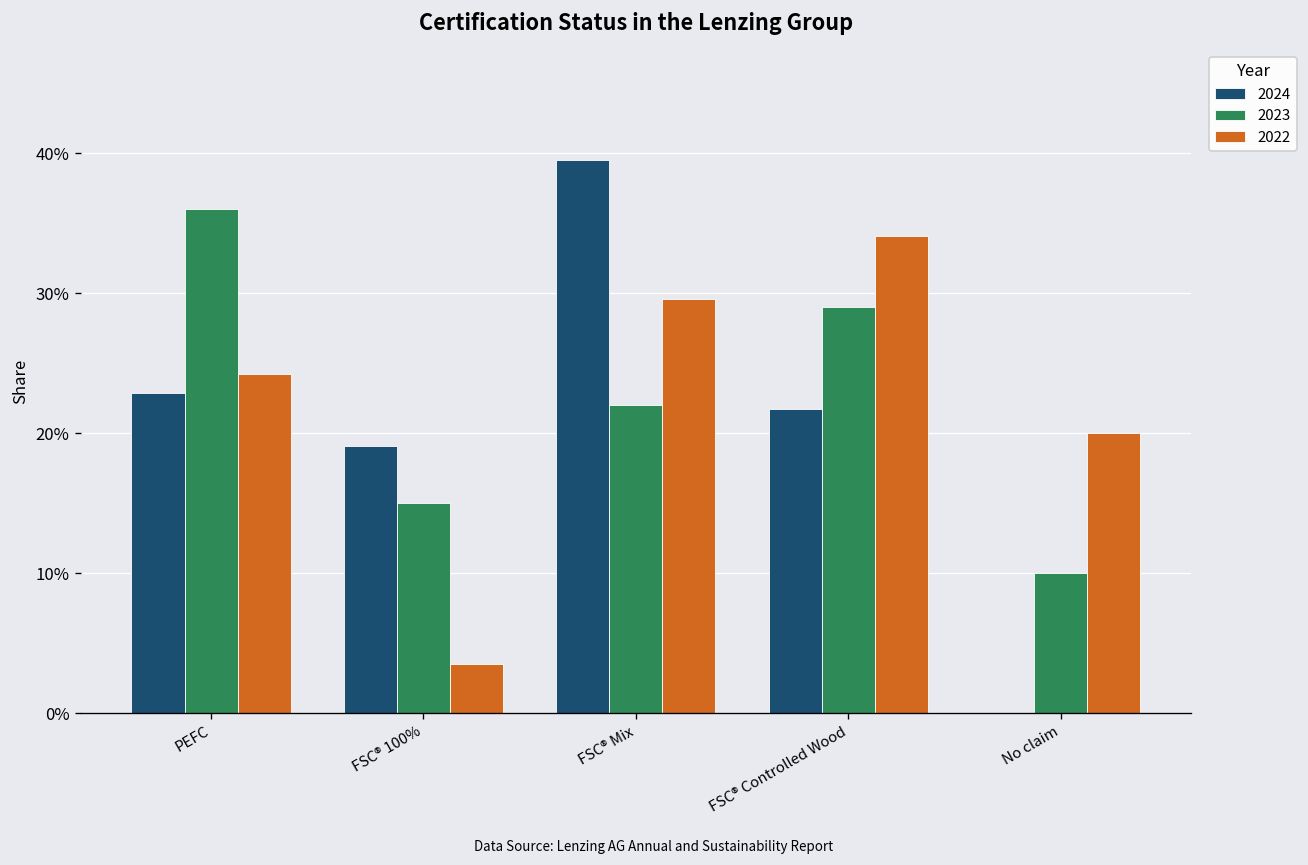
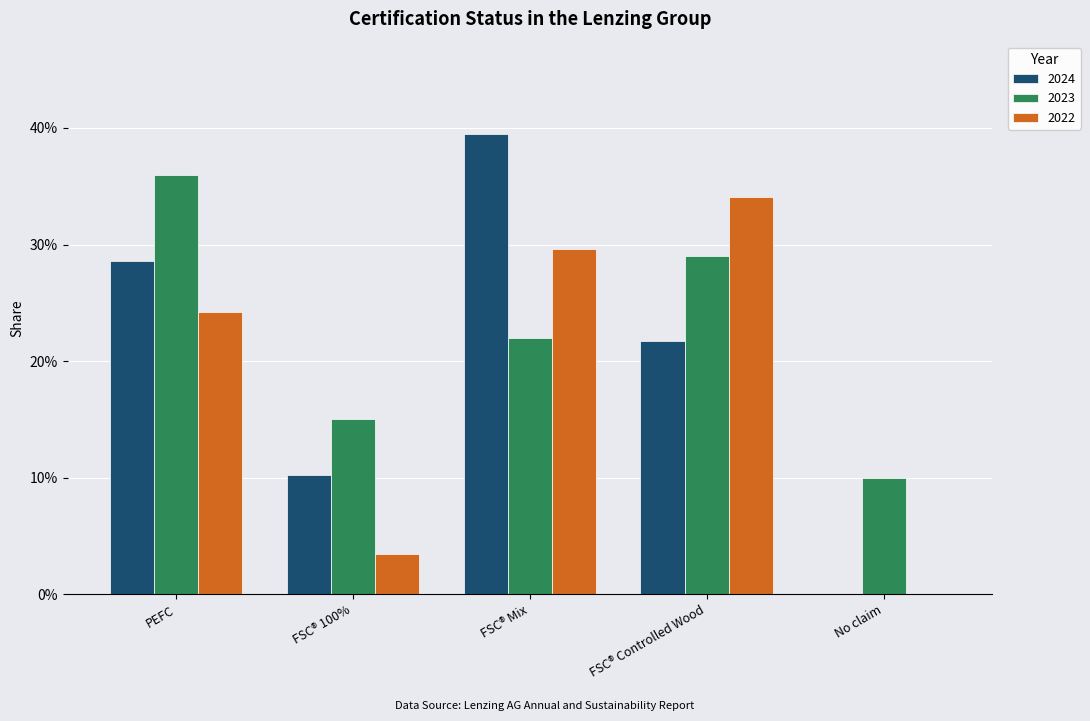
2024, PEFC: 22.9% -> 28.6%
2024, FSC® 100%: 19.1% -> 10.2%
2022, No claim: 20.0% -> 0.0%
